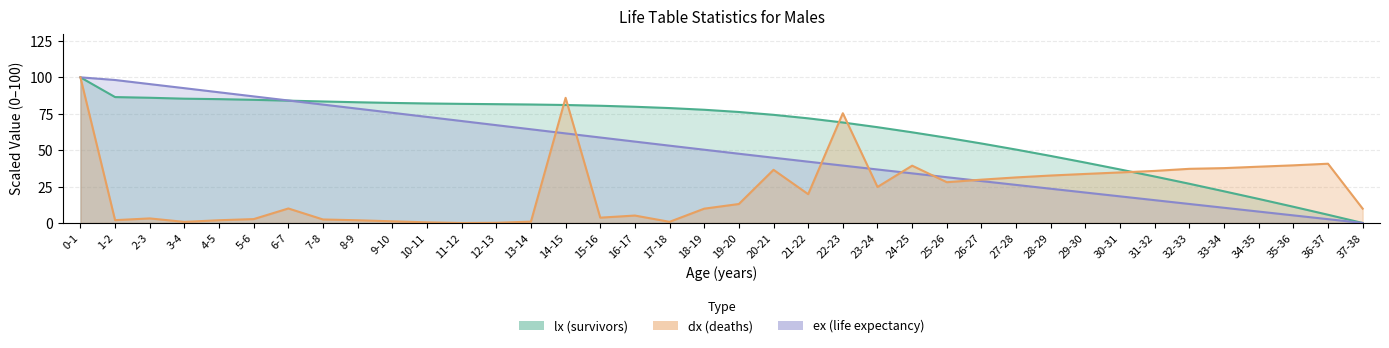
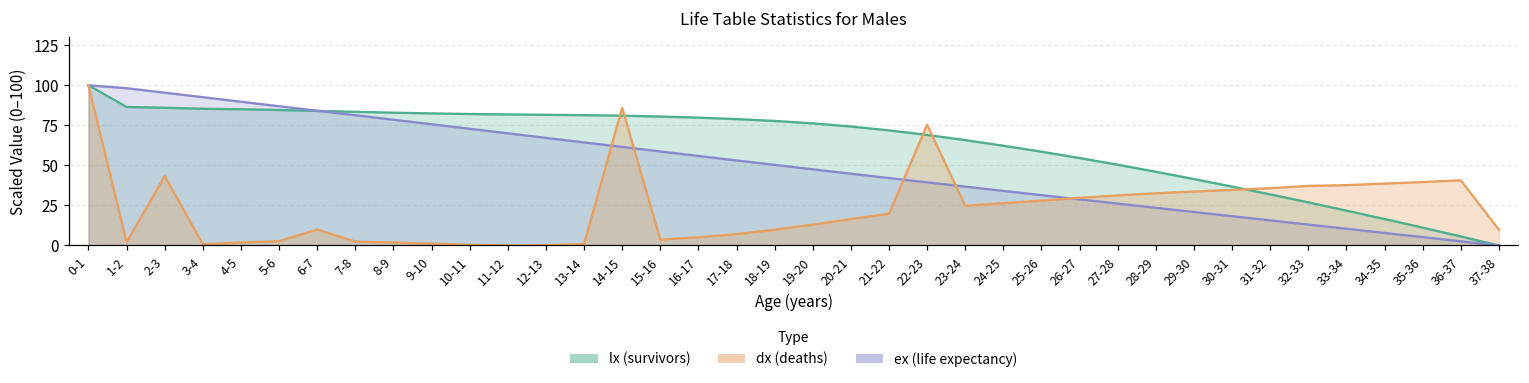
dx (deaths), 2-3: 3 -> 43
dx (deaths), 17-18: 1 -> 7
dx (deaths), 20-21: 36 -> 16
dx (deaths), 24-25: 39 -> 26
